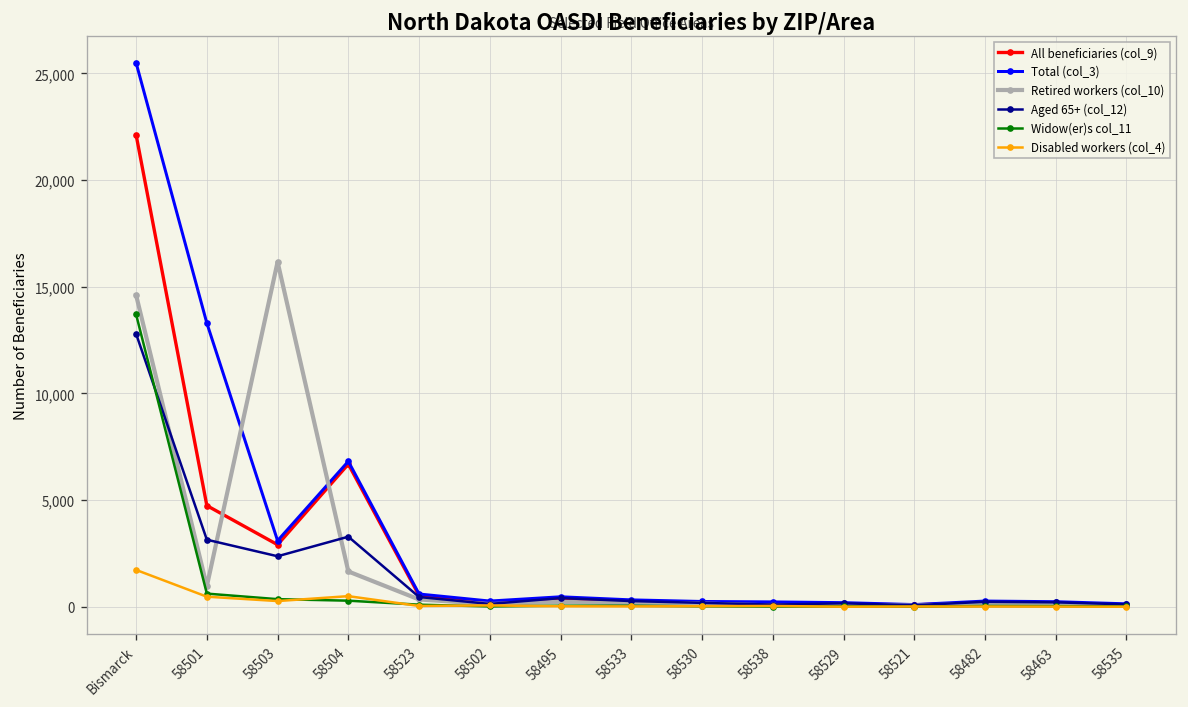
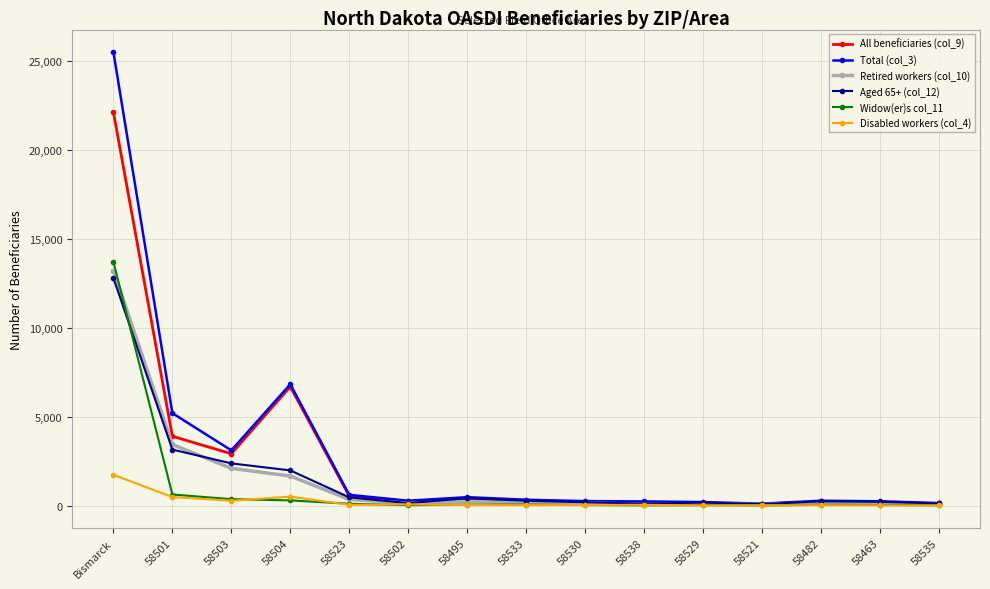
Retired workers (col_10), Bismarck: 14,600 -> 13,200
All beneficiaries (col_9), 58501: 4,700 -> 3,900
Total (col_3), 58501: 13,300 -> 5,200
Retired workers (col_10), 58501: 1,000 -> 3,400
Retired workers (col_10), 58503: 16,200 -> 2,100
Aged 65+ (col_12), 58504: 3,300 -> 2,000
